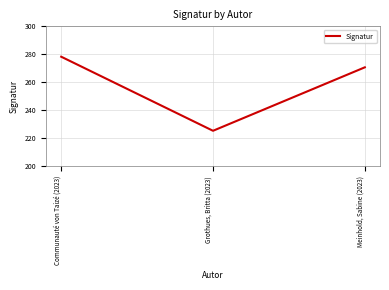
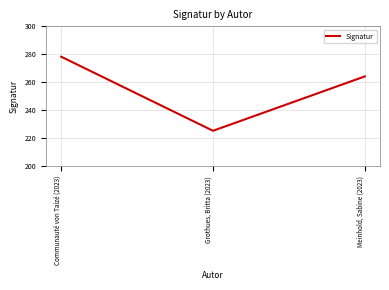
Meinhold, Sabine (2023): 271 -> 264
